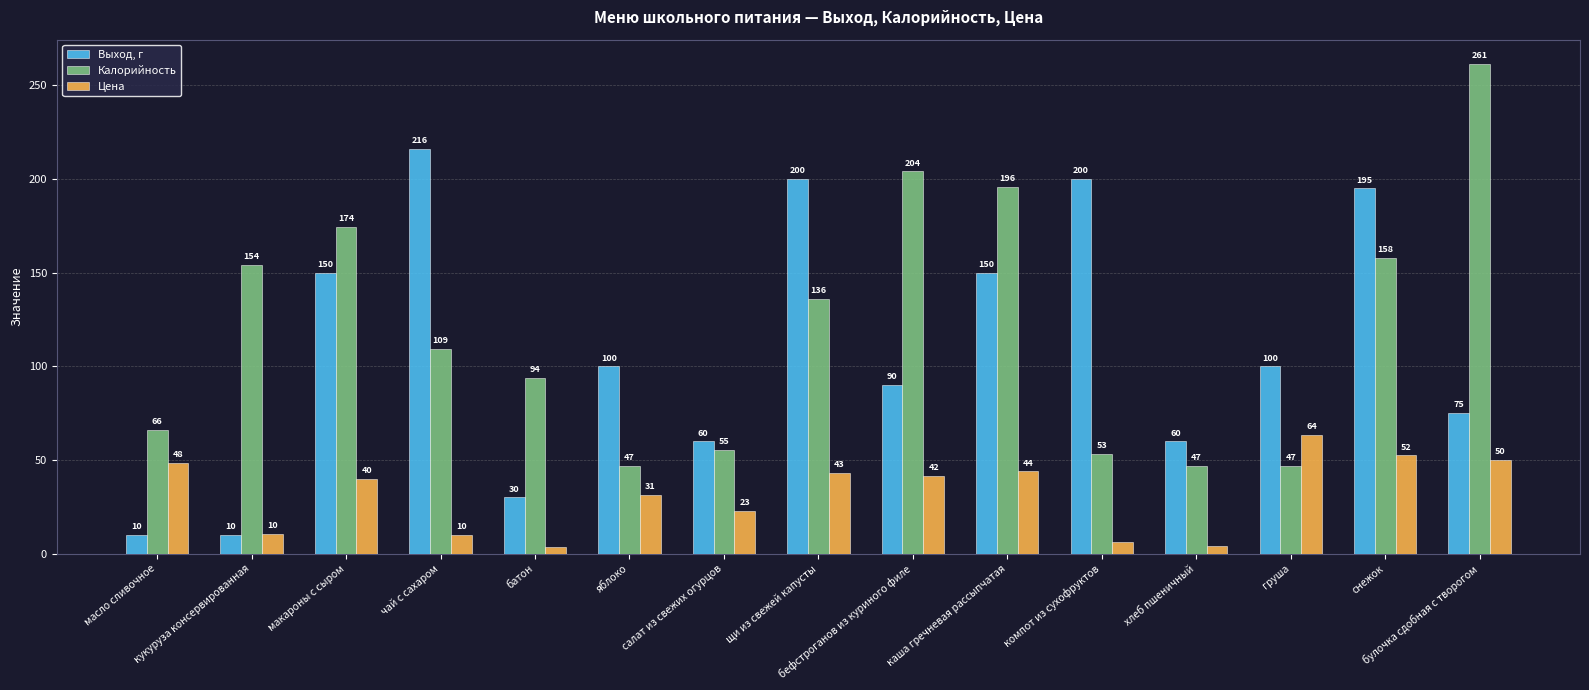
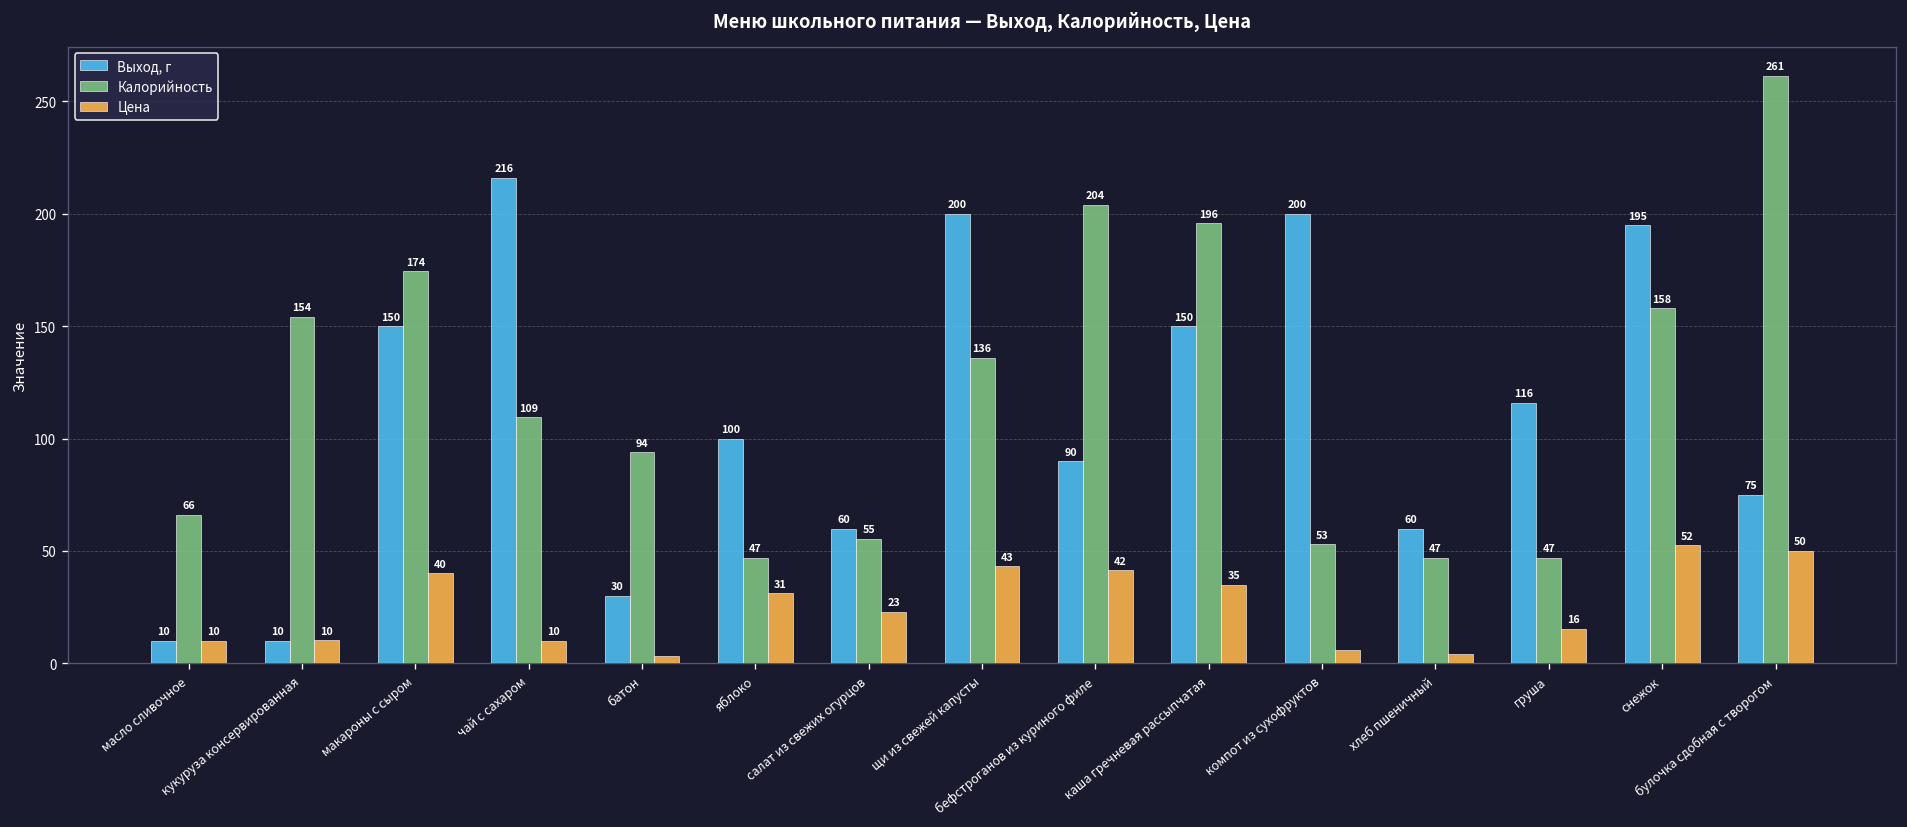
Цена, масло сливочное: 48 -> 10
Цена, каша гречневая рассыпчатая: 44 -> 35
Выход, г, груша: 100 -> 116
Цена, груша: 64 -> 16
